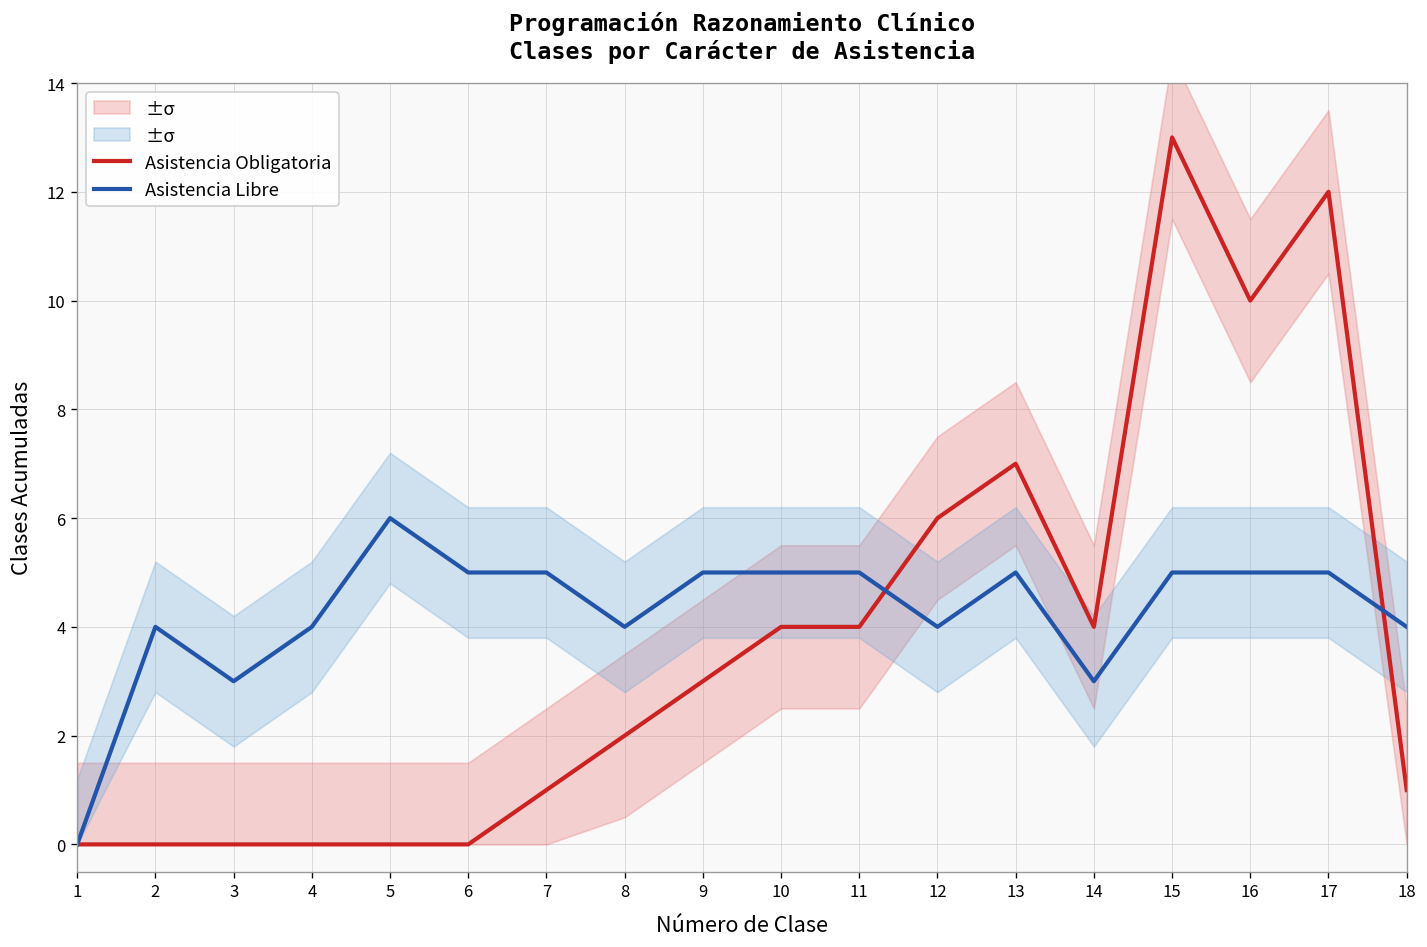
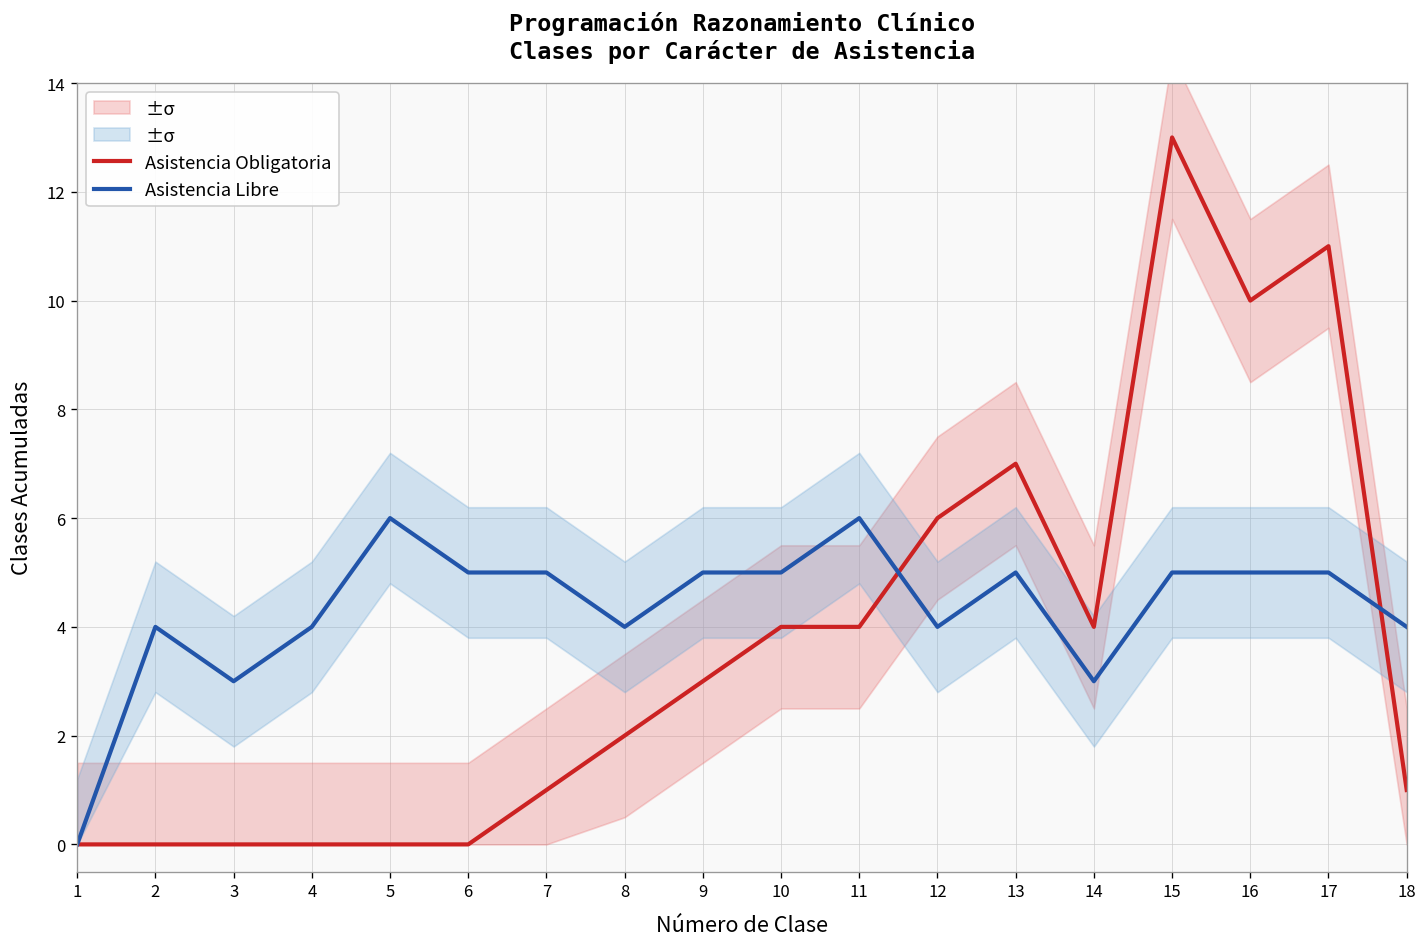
Asistencia Libre, 11: 5 -> 6
Asistencia Obligatoria, 17: 12 -> 11
